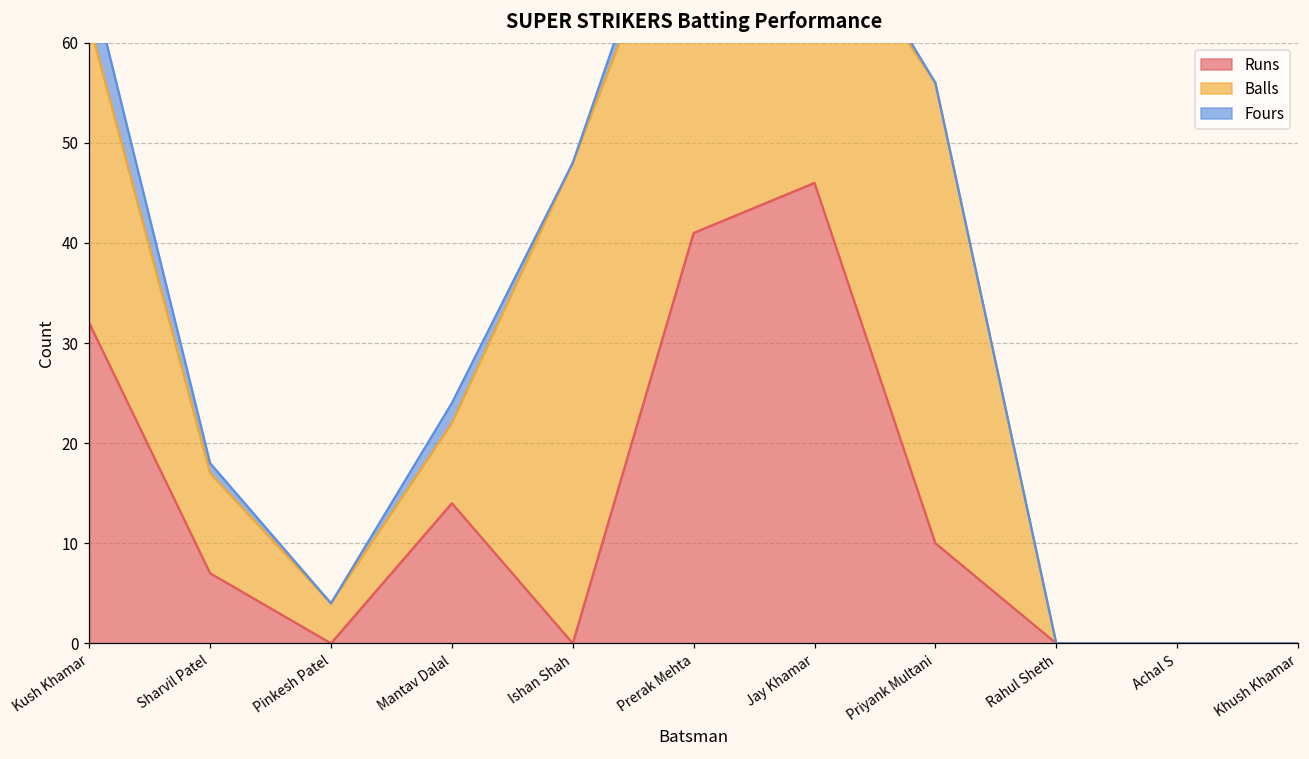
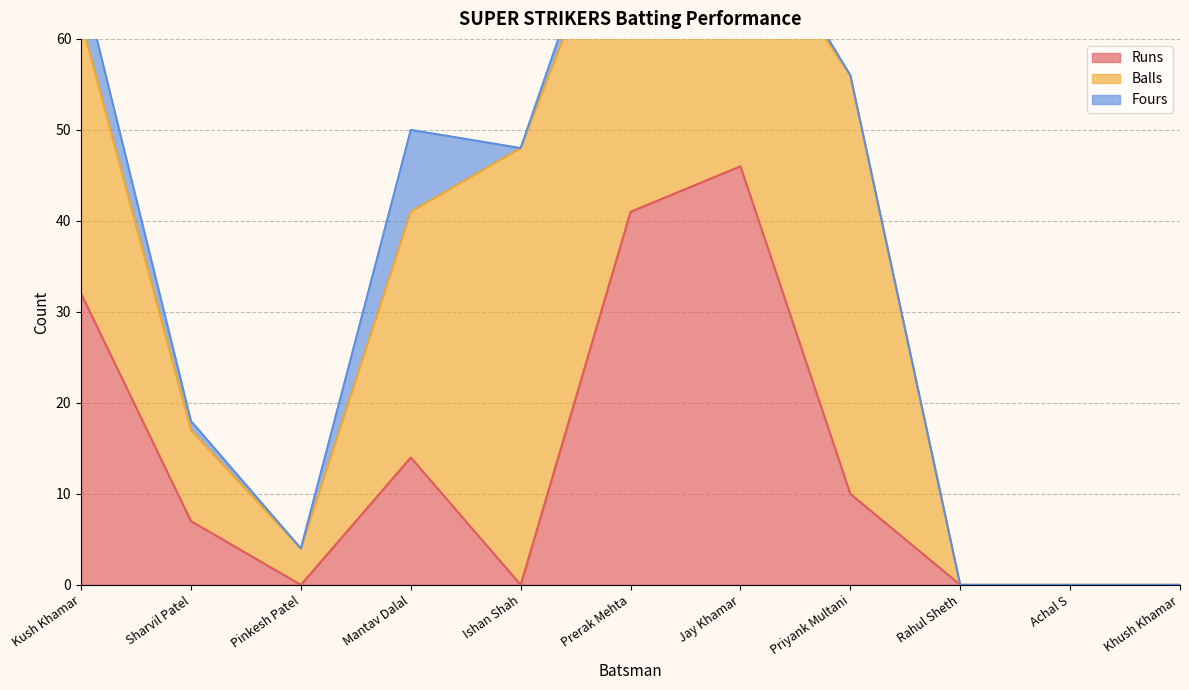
Balls, Mantav Dalal: 8 -> 27
Fours, Mantav Dalal: 2 -> 9
